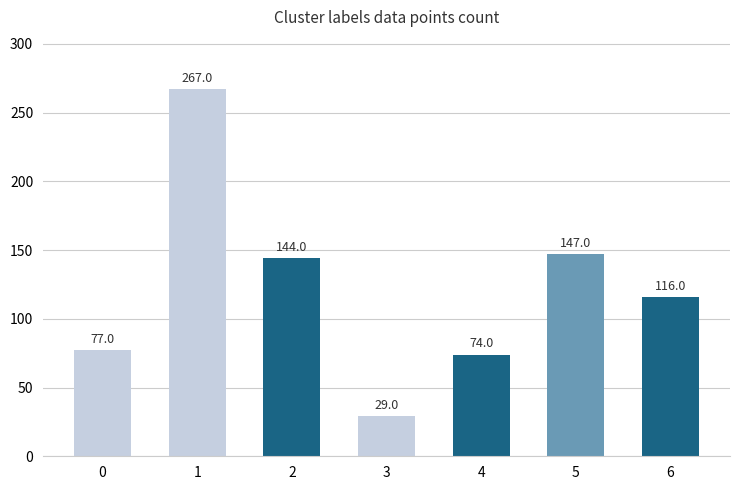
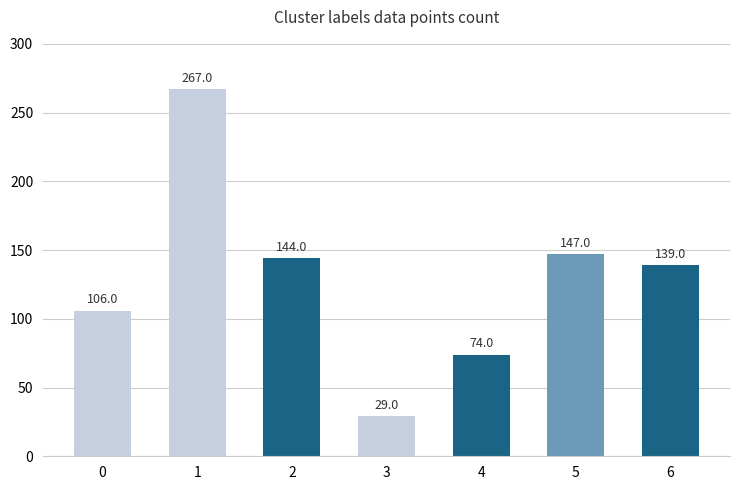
0: 77.0 -> 106.0
6: 116.0 -> 139.0
